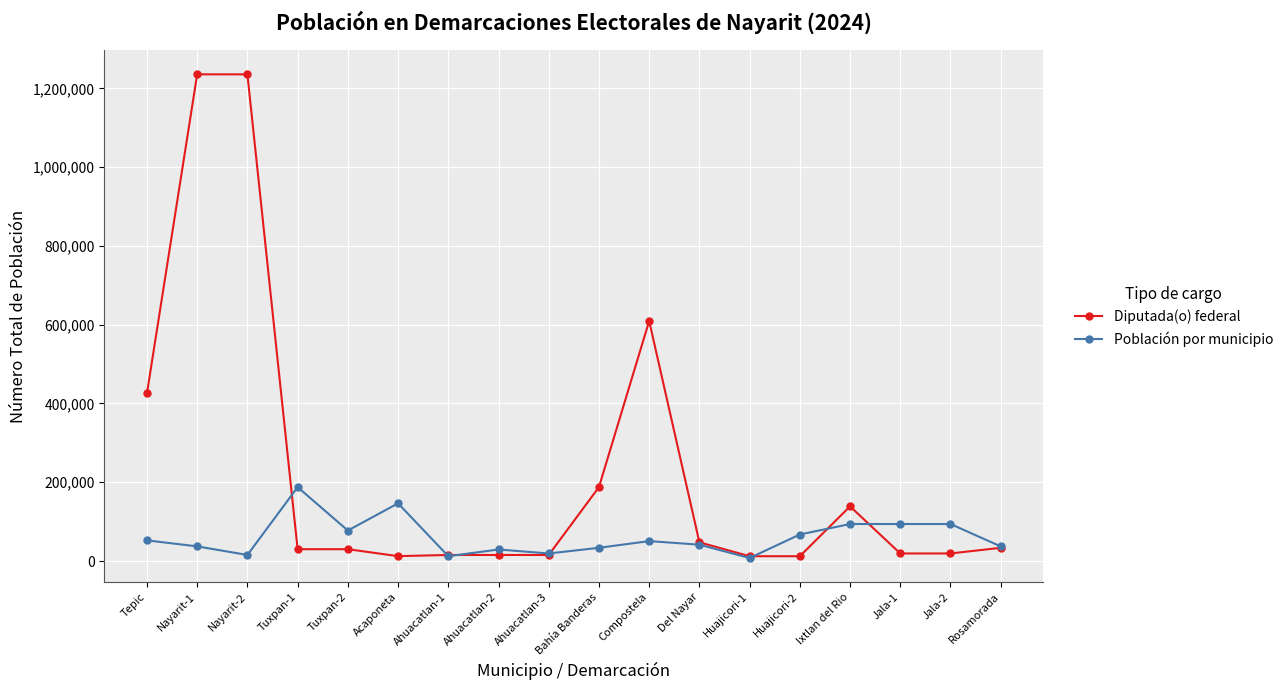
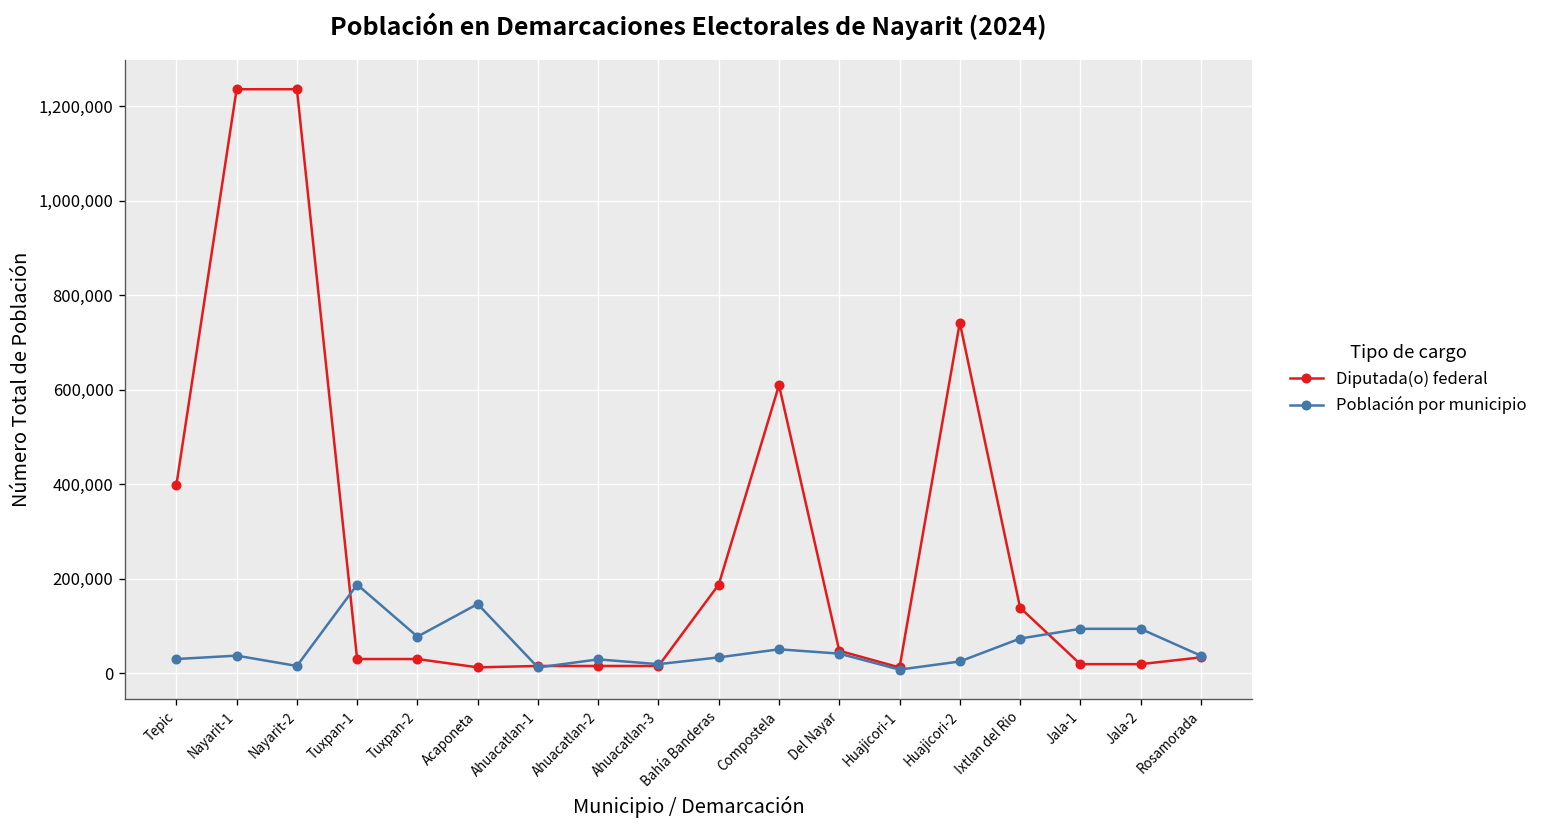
Diputada(o) federal, Tepic: 430,000 -> 400,000
Población por municipio, Tepic: 50,000 -> 30,000
Diputada(o) federal, Huajicori-2: 10,000 -> 740,000
Población por municipio, Huajicori-2: 70,000 -> 20,000
Población por municipio, Ixtlan del Rio: 90,000 -> 70,000
